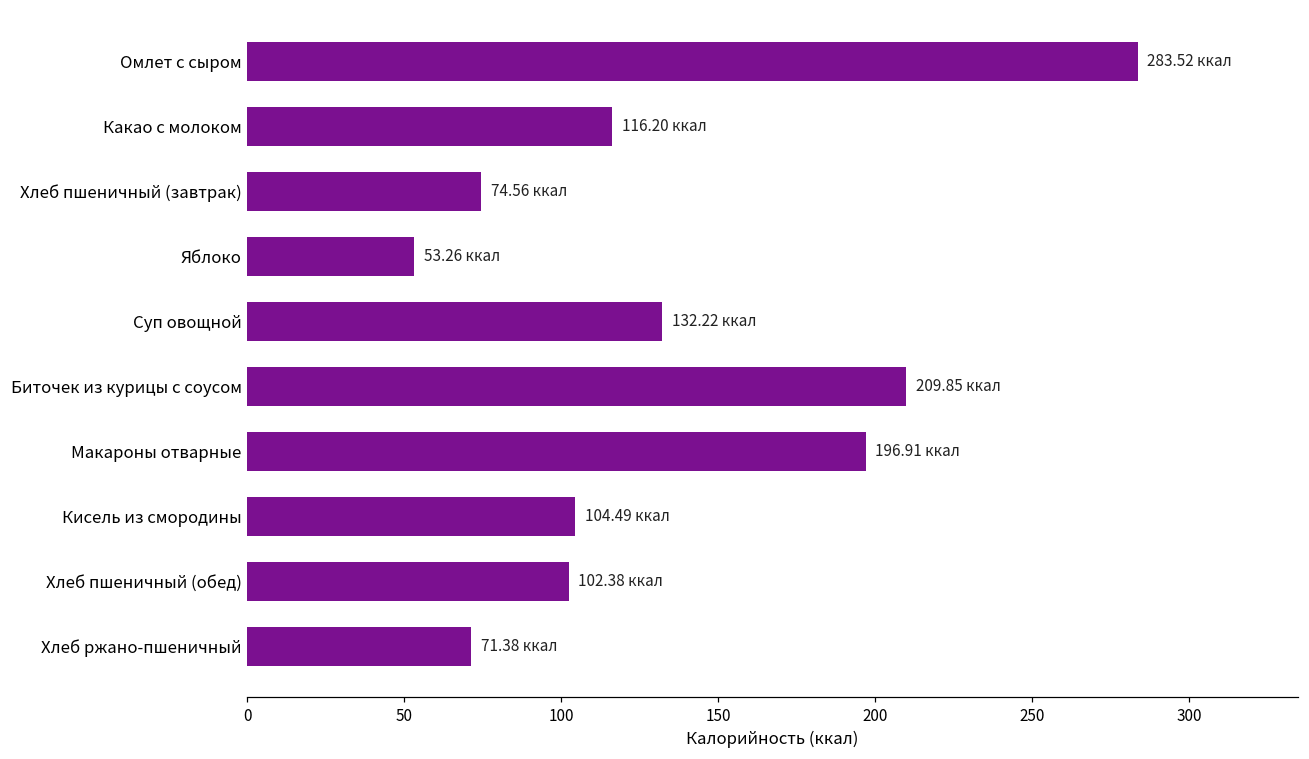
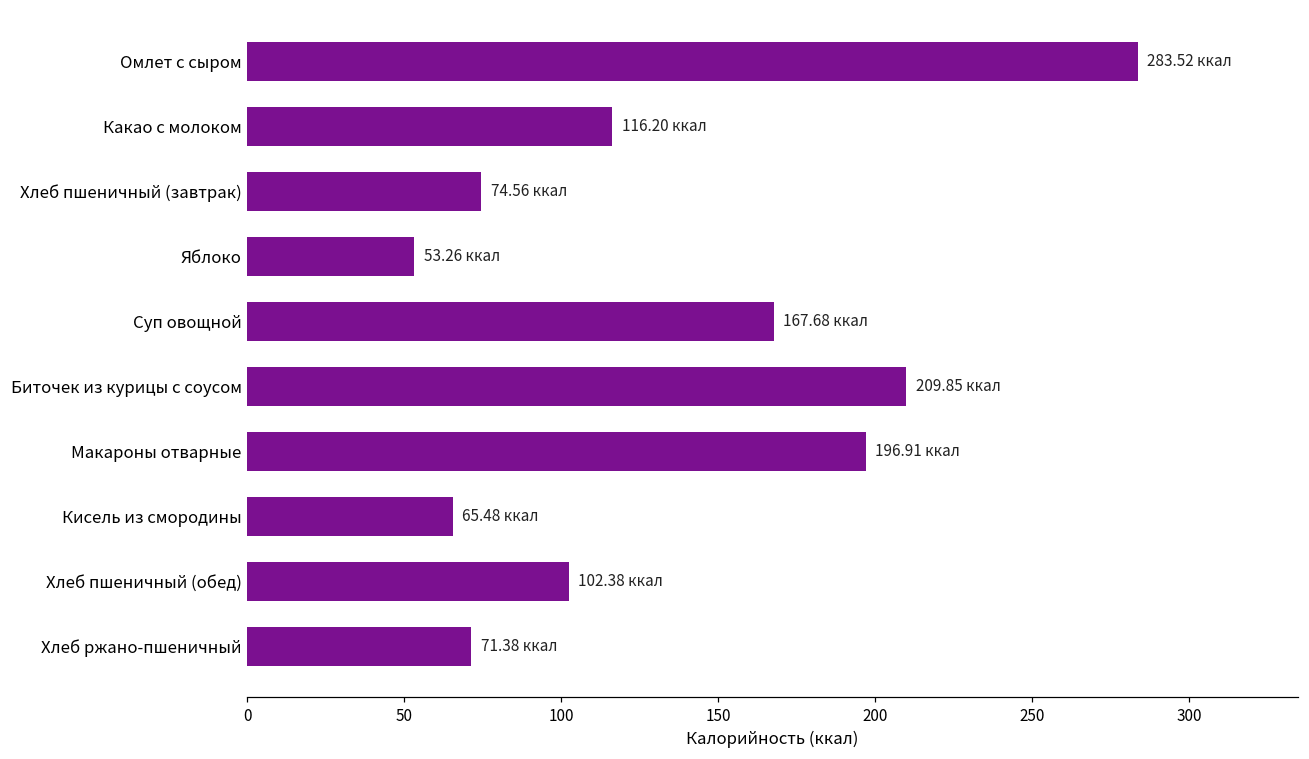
Суп овощной: 132.22 -> 167.68
Кисель из смородины: 104.49 -> 65.48
